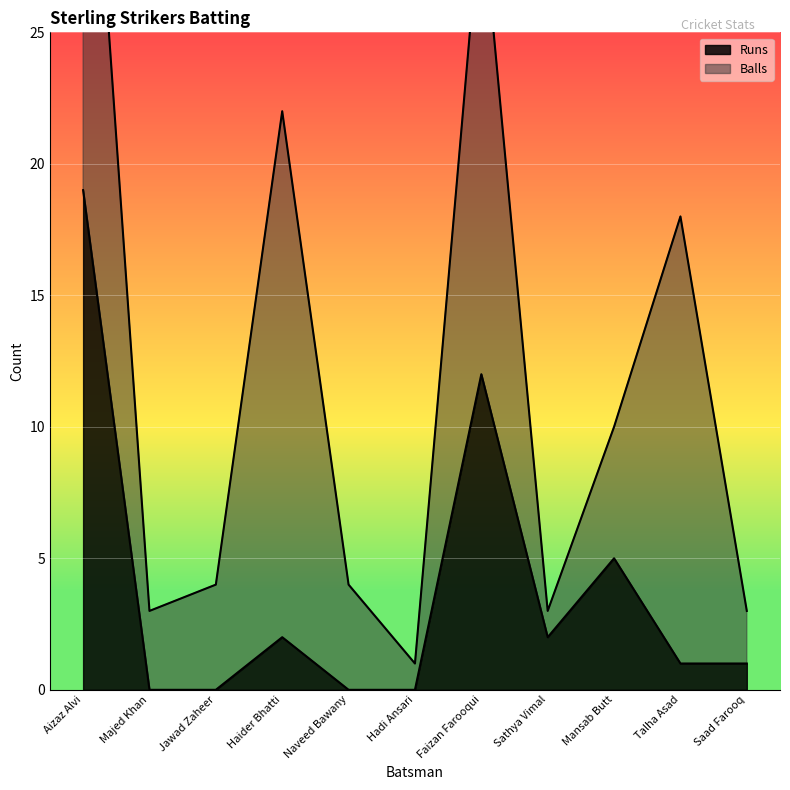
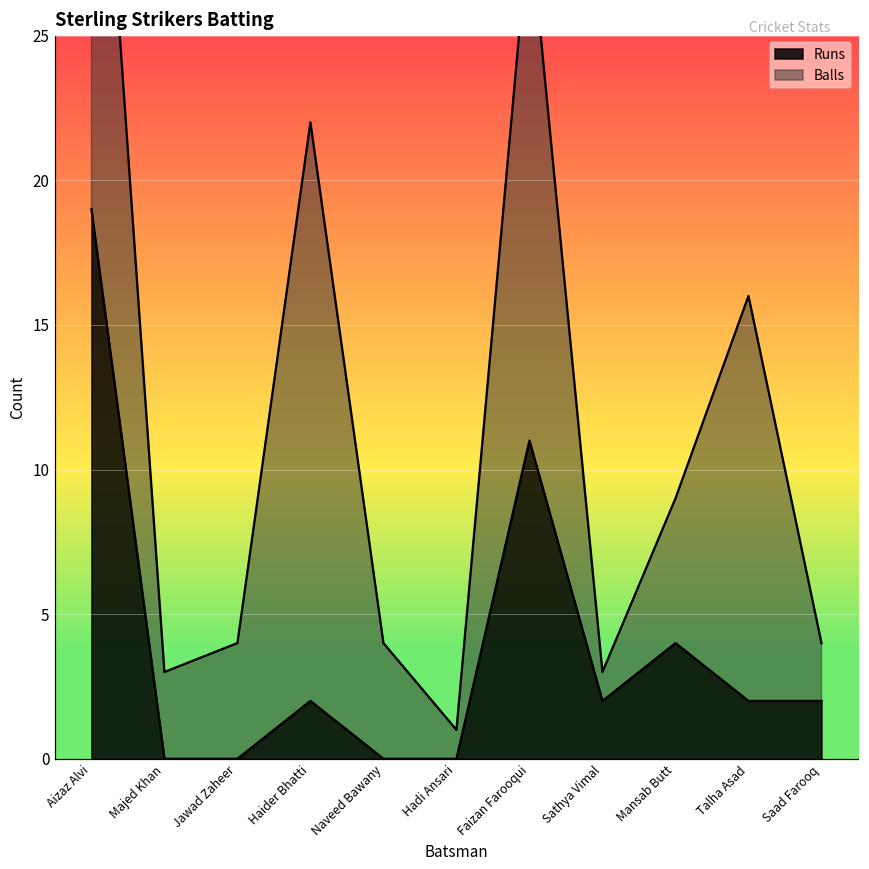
Runs, Faizan Farooqui: 12 -> 11
Runs, Mansab Butt: 5 -> 4
Runs, Talha Asad: 1 -> 2
Balls, Talha Asad: 17 -> 14
Runs, Saad Farooq: 1 -> 2
